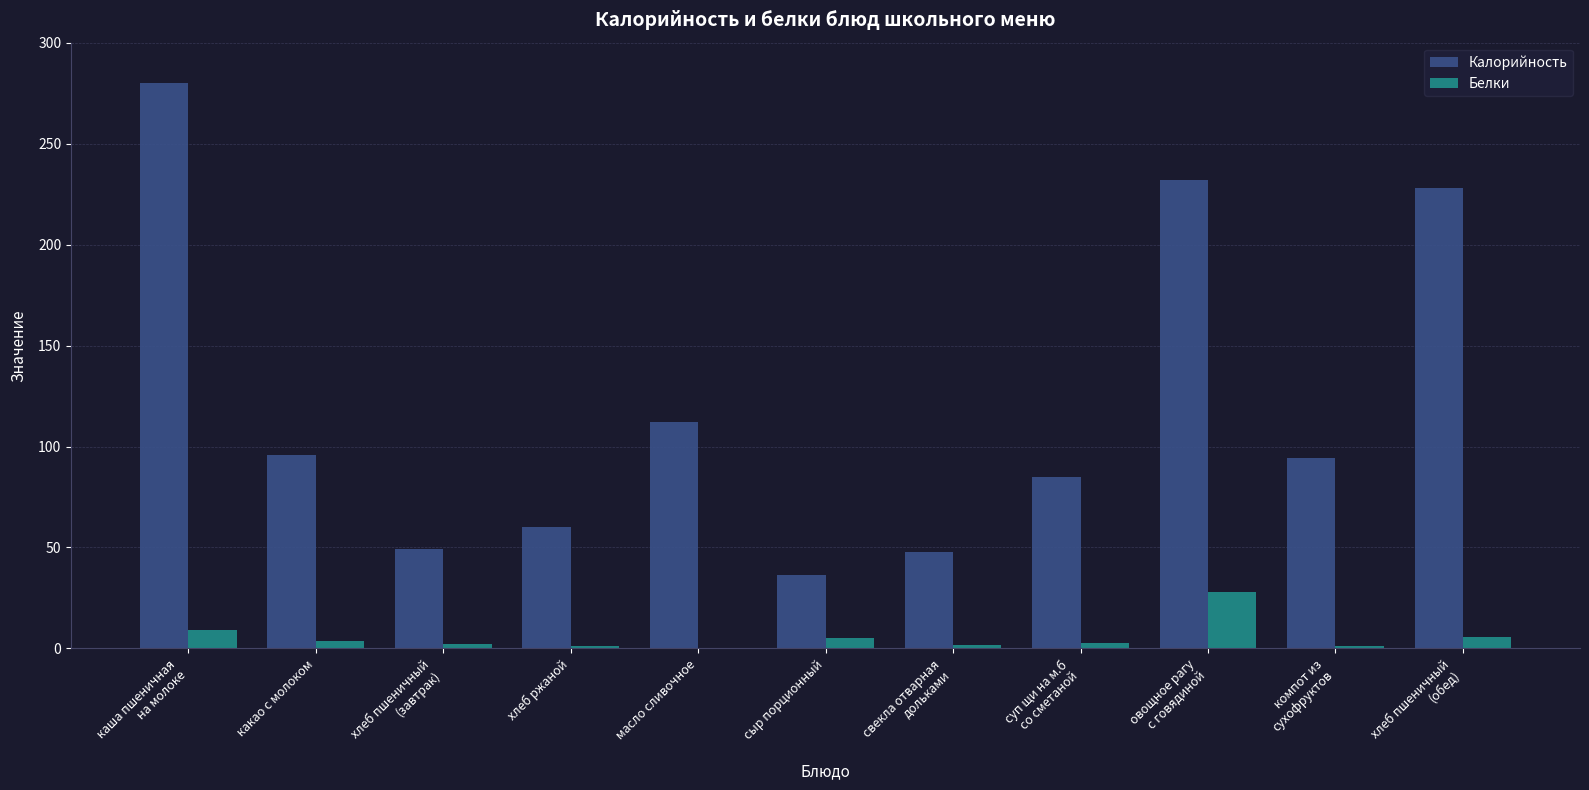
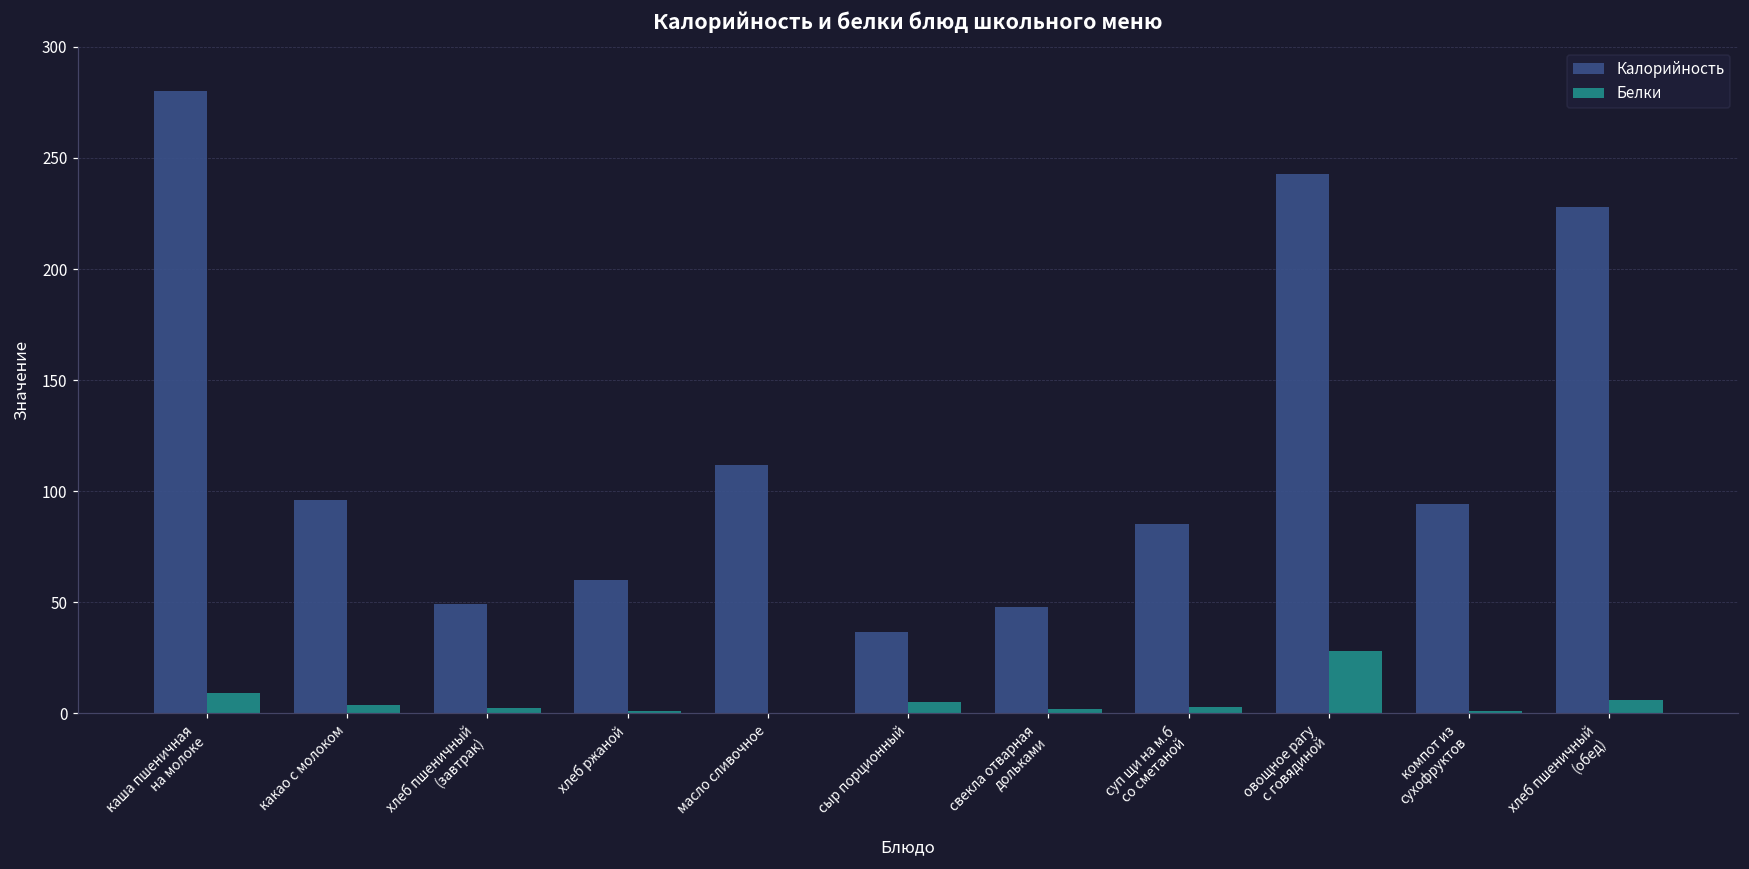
Калорийность, овощное рагу с говядиной: 232 -> 243
